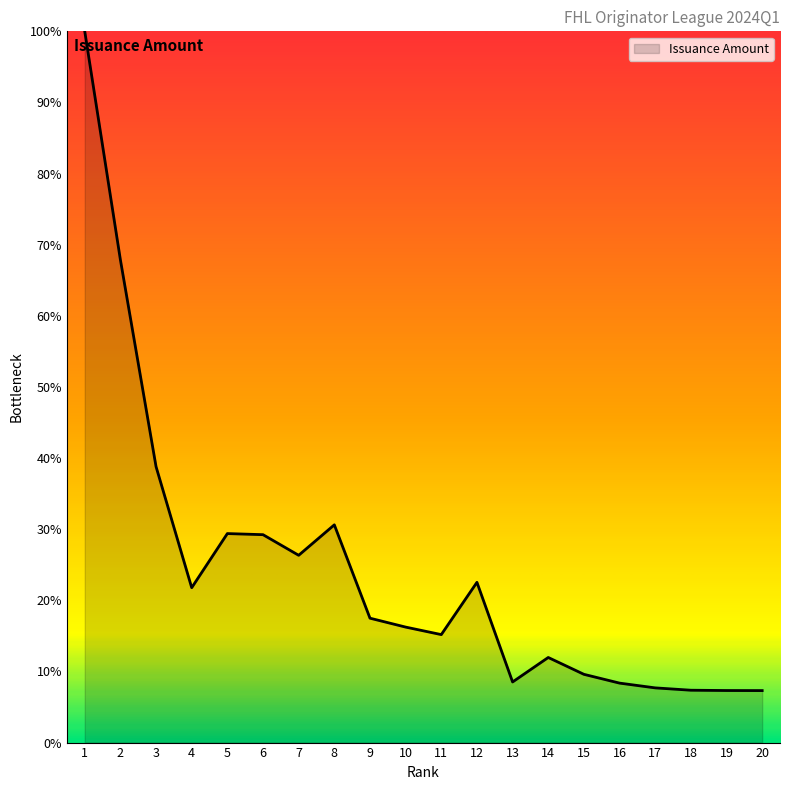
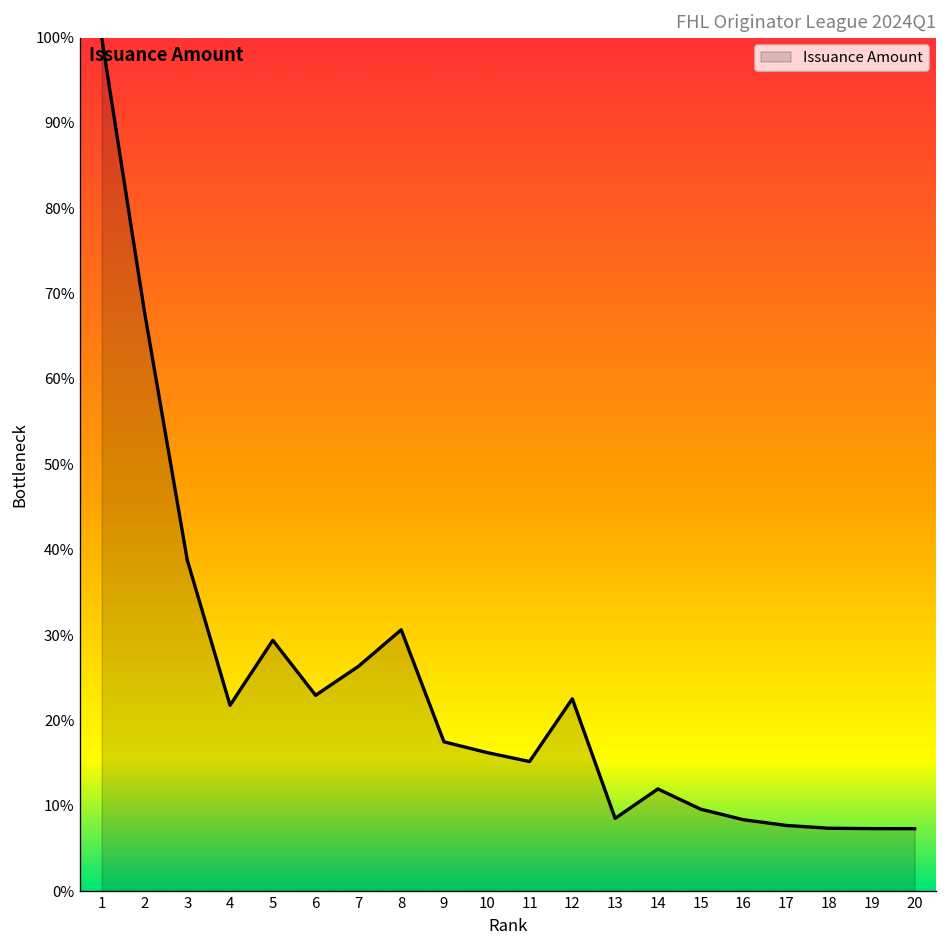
6: 29% -> 23%
